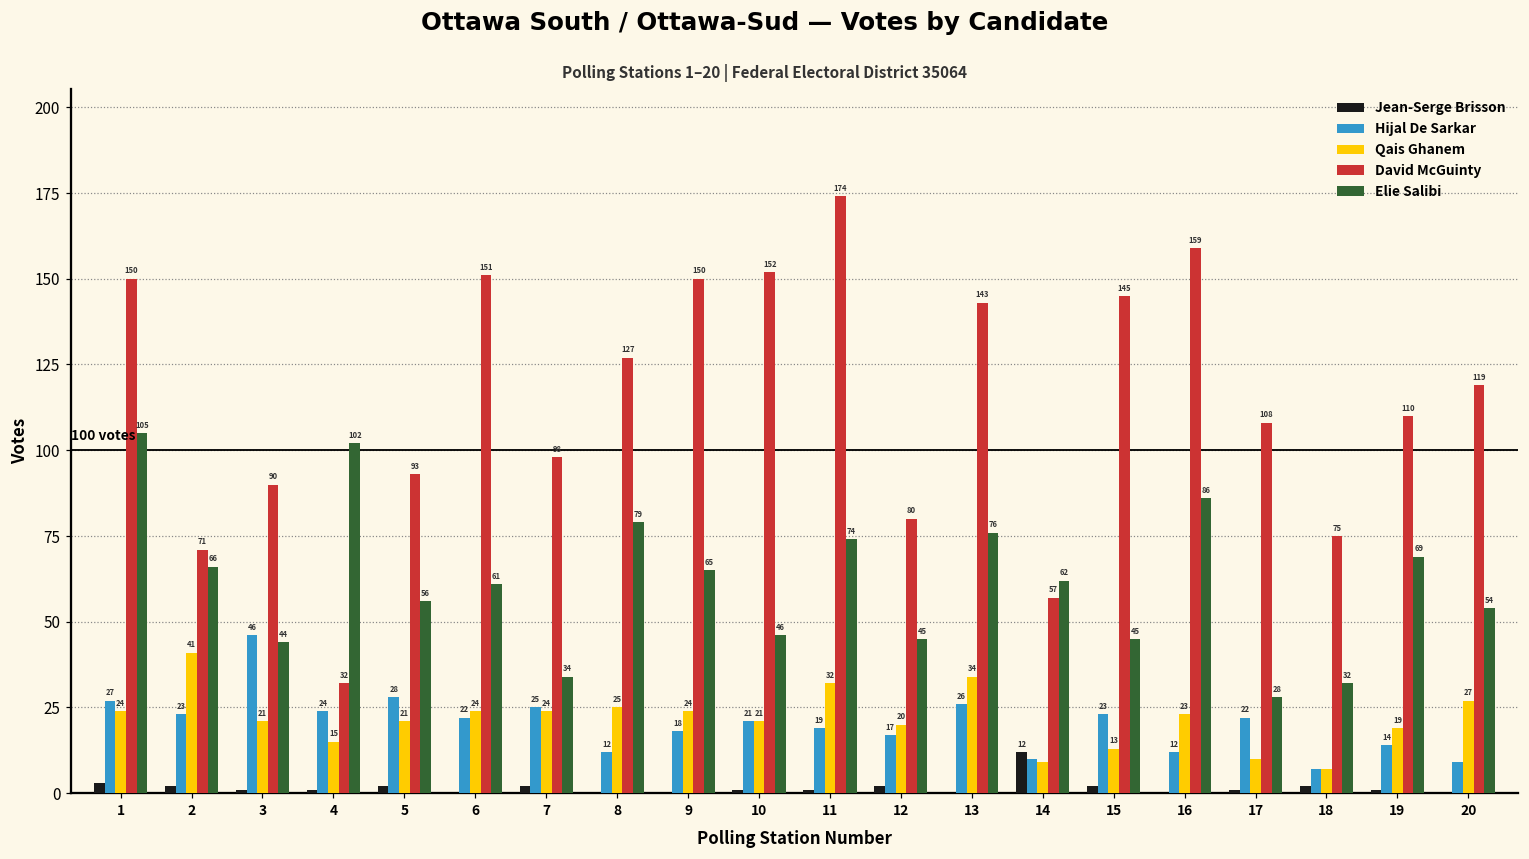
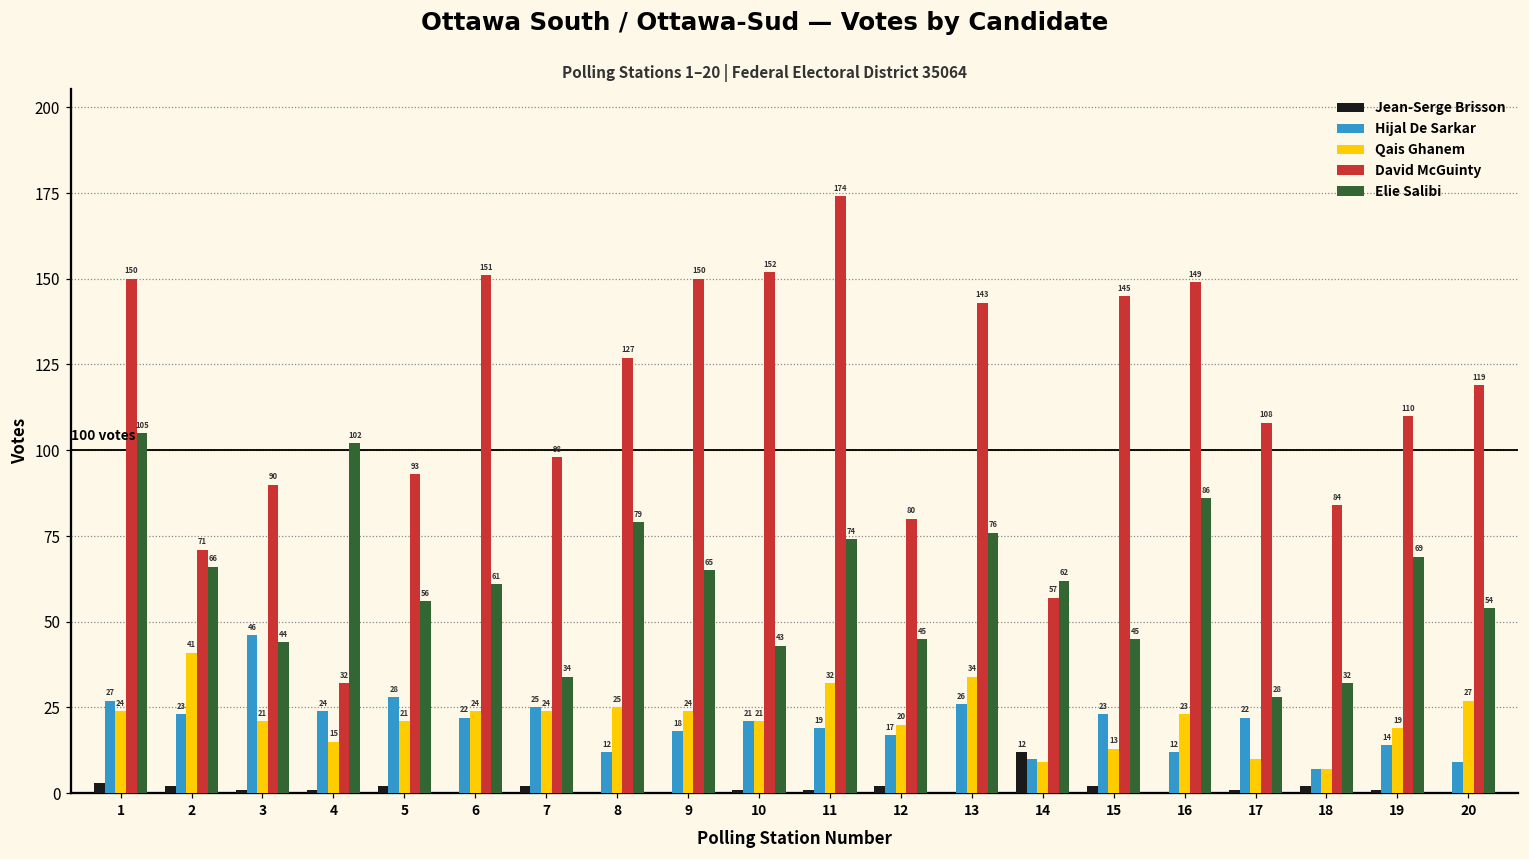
Elie Salibi, 10: 46 -> 43
David McGuinty, 16: 159 -> 149
David McGuinty, 18: 75 -> 84
